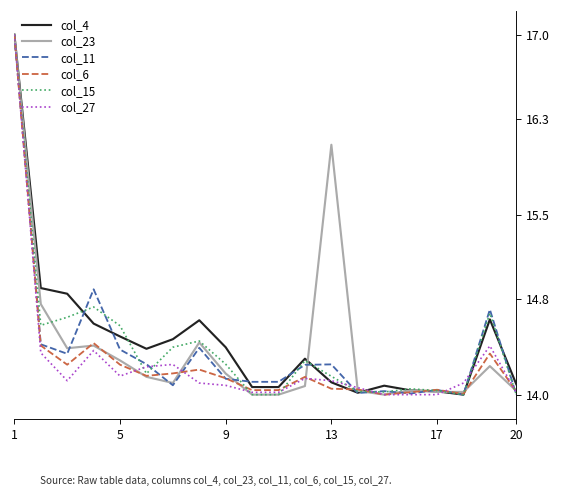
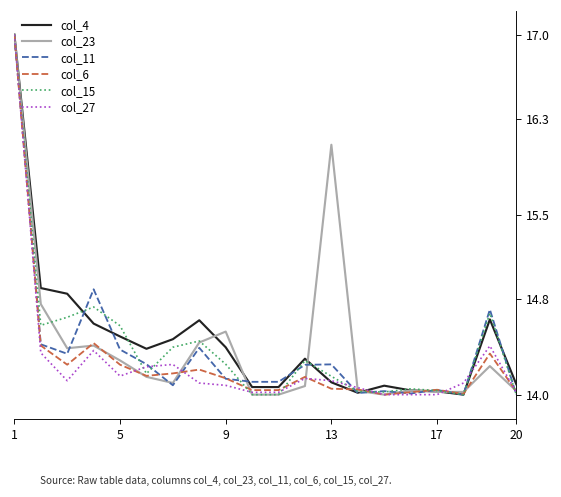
col_23, 9: 14.18 -> 14.53
